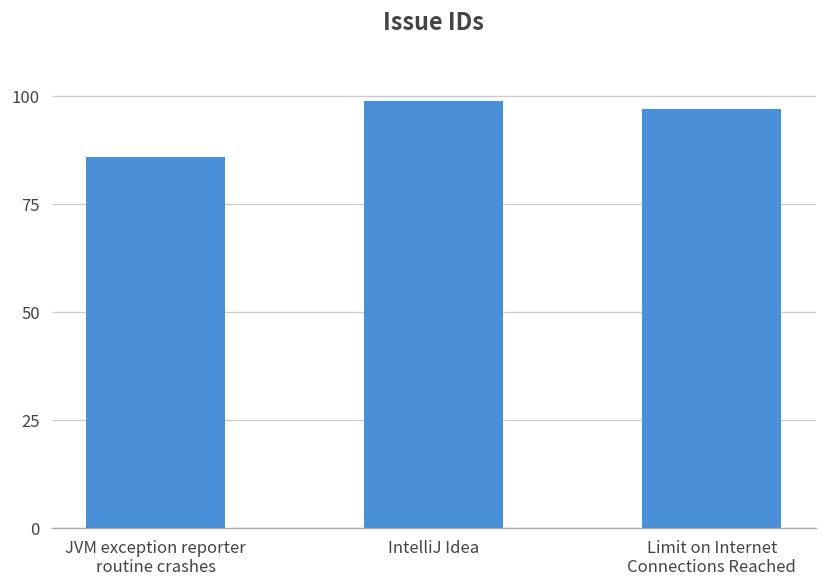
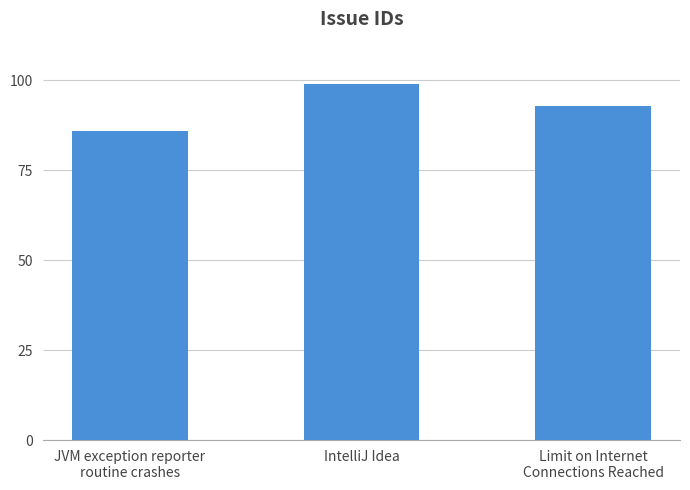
Limit on Internet Connections Reached: 97 -> 93
